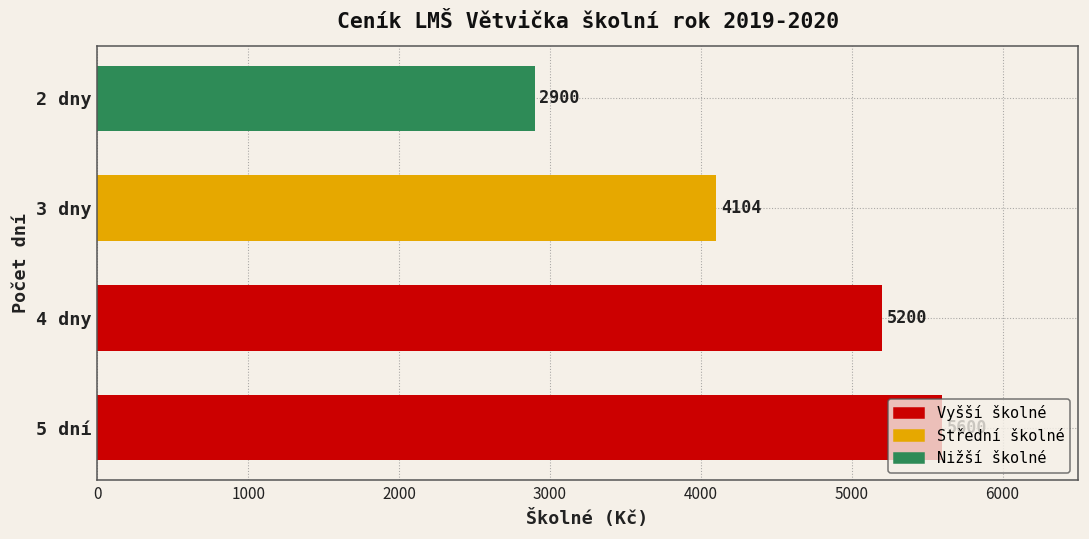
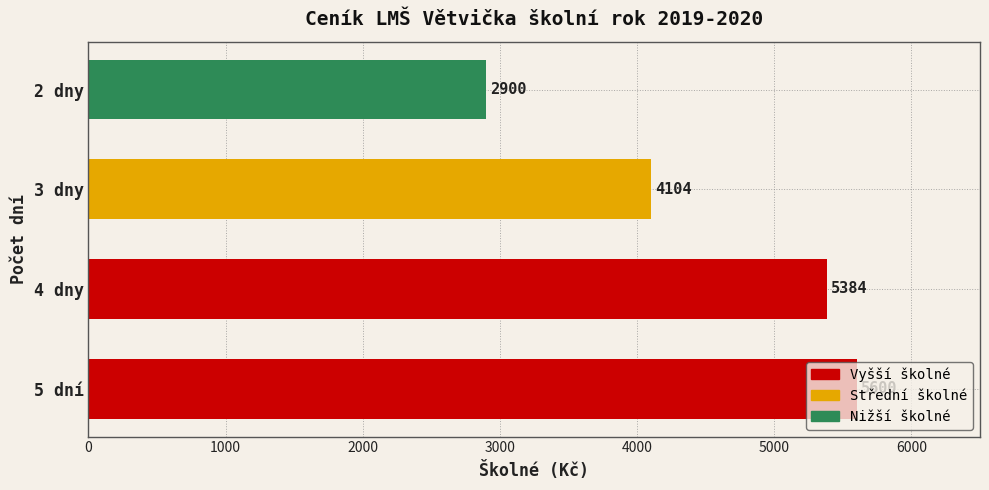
4 dny: 5200 -> 5384
